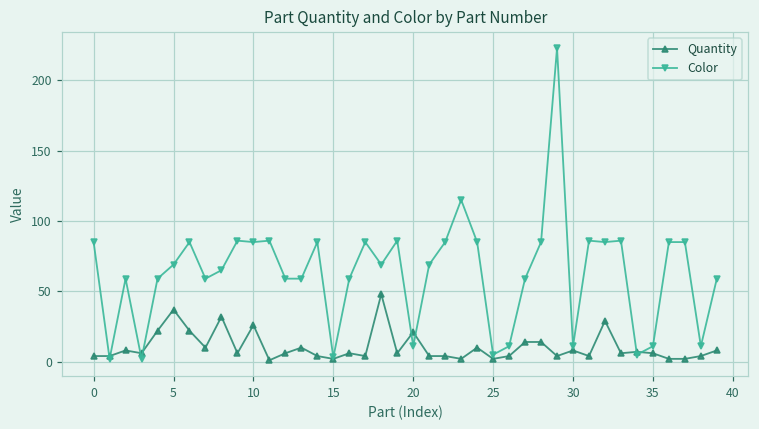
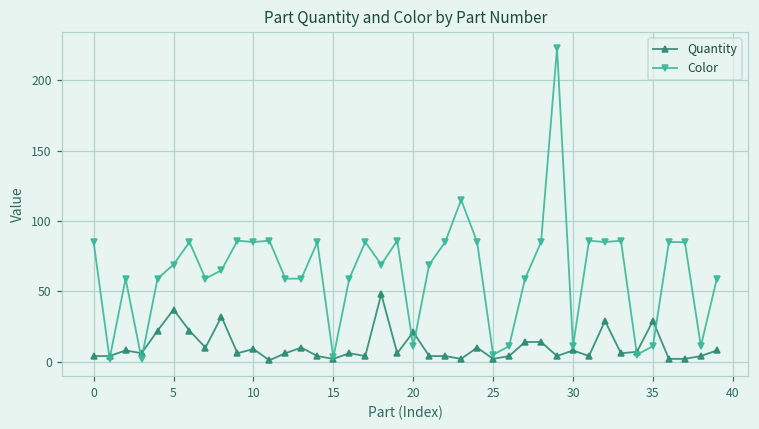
Quantity, 10: 26 -> 9
Quantity, 35: 6 -> 29
